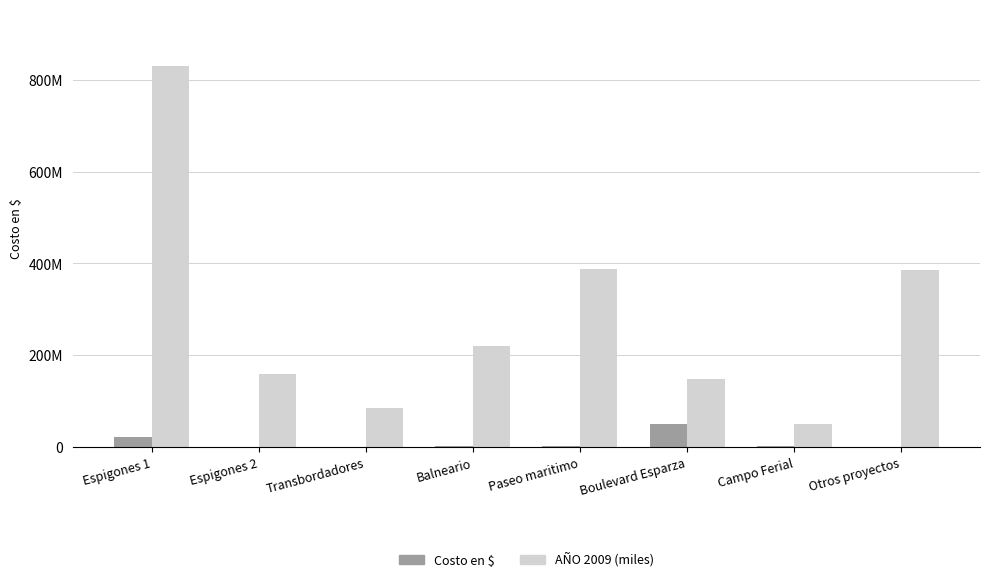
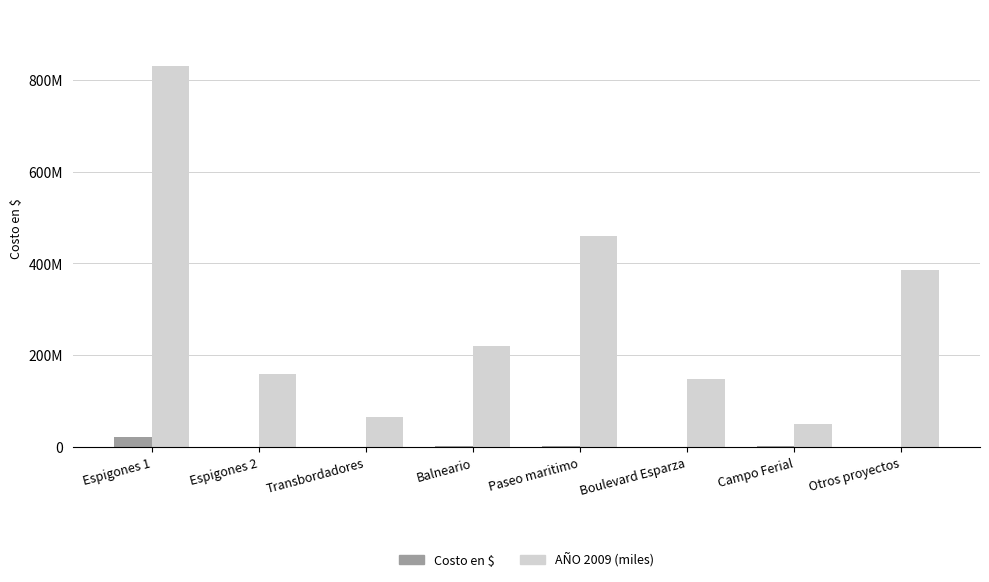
AÑO 2009 (miles), Transbordadores: 90000000 -> 70000000
AÑO 2009 (miles), Paseo maritimo: 390000000 -> 460000000
Costo en $, Boulevard Esparza: 50000000 -> 0
